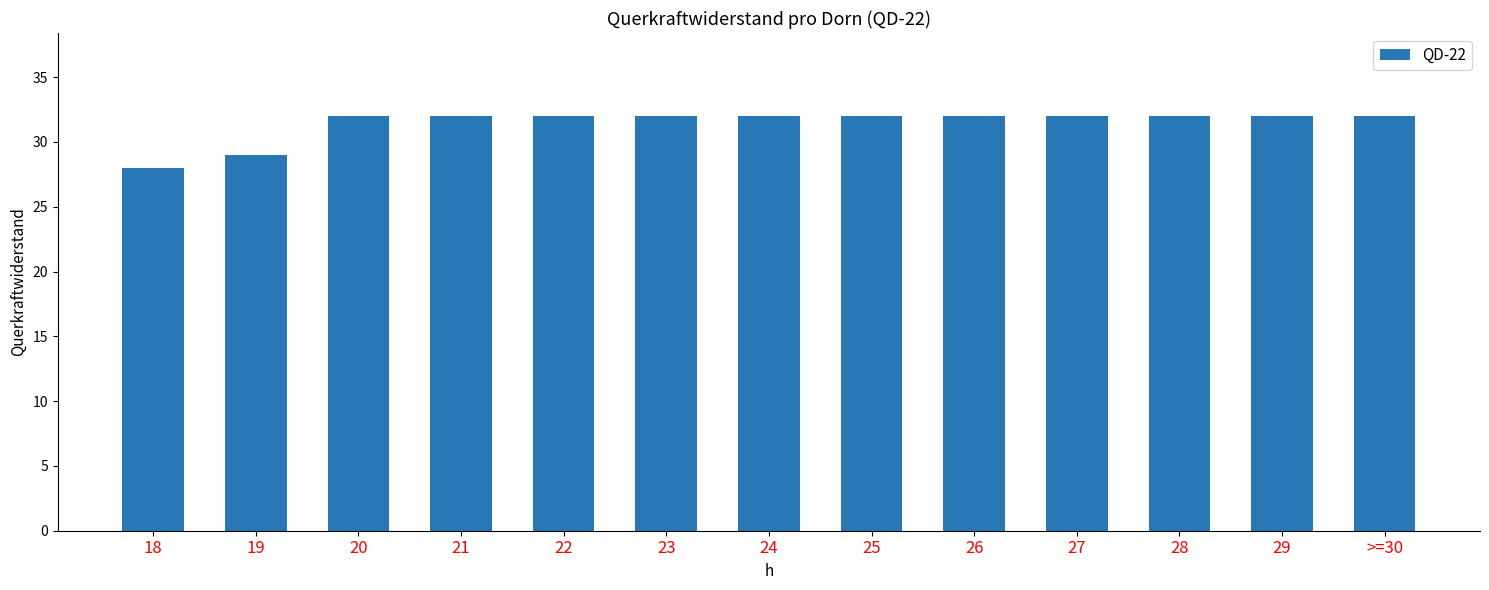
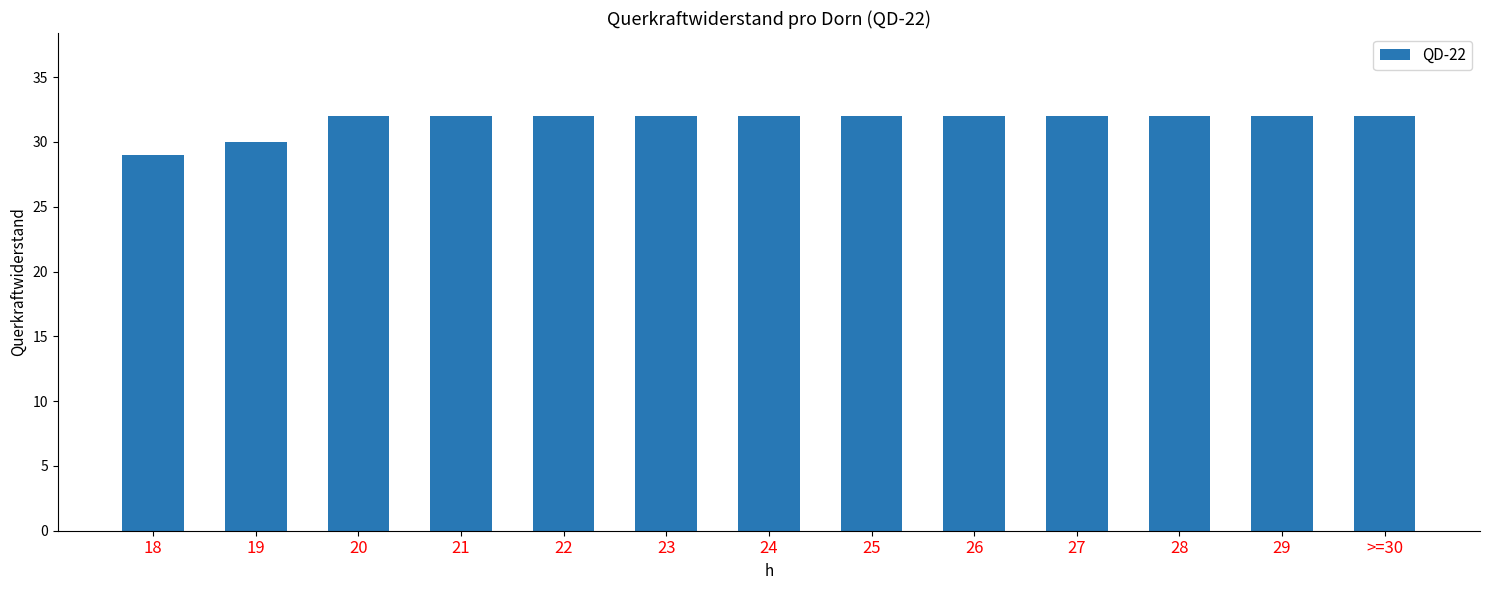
18: 28 -> 29
19: 29 -> 30
